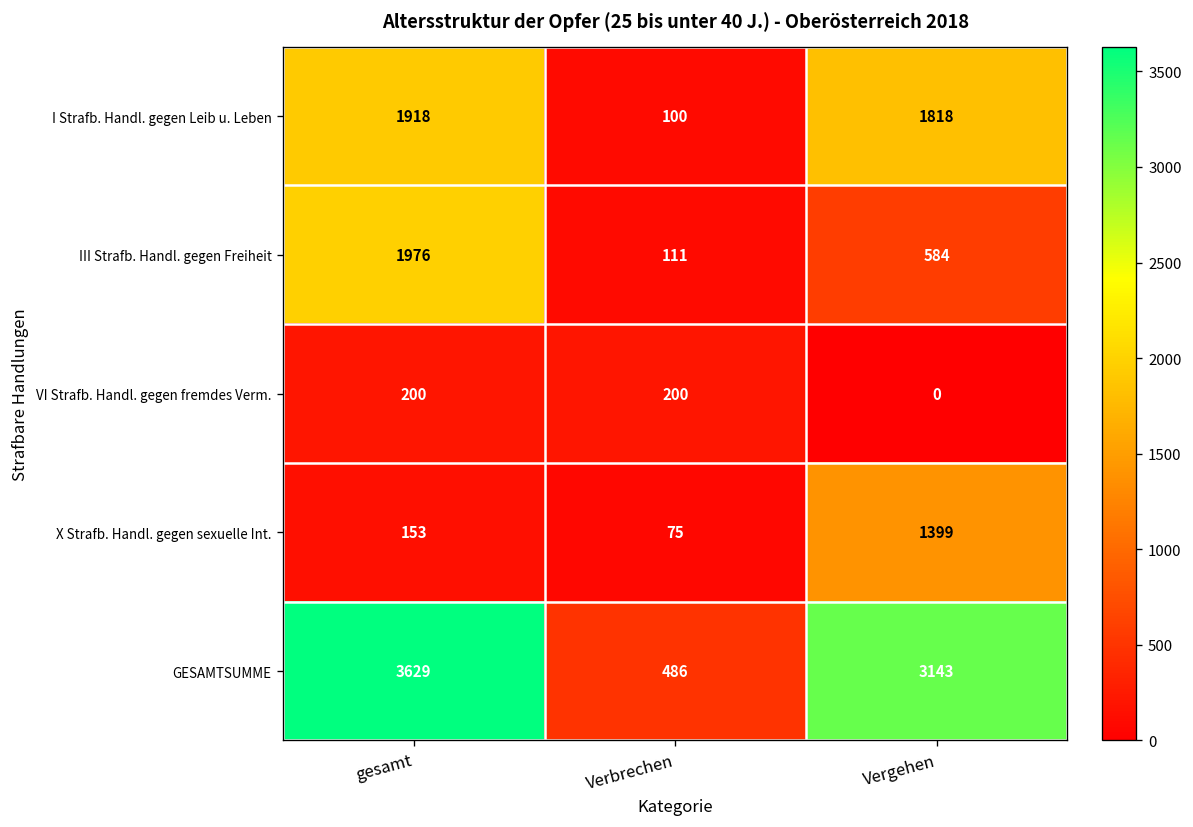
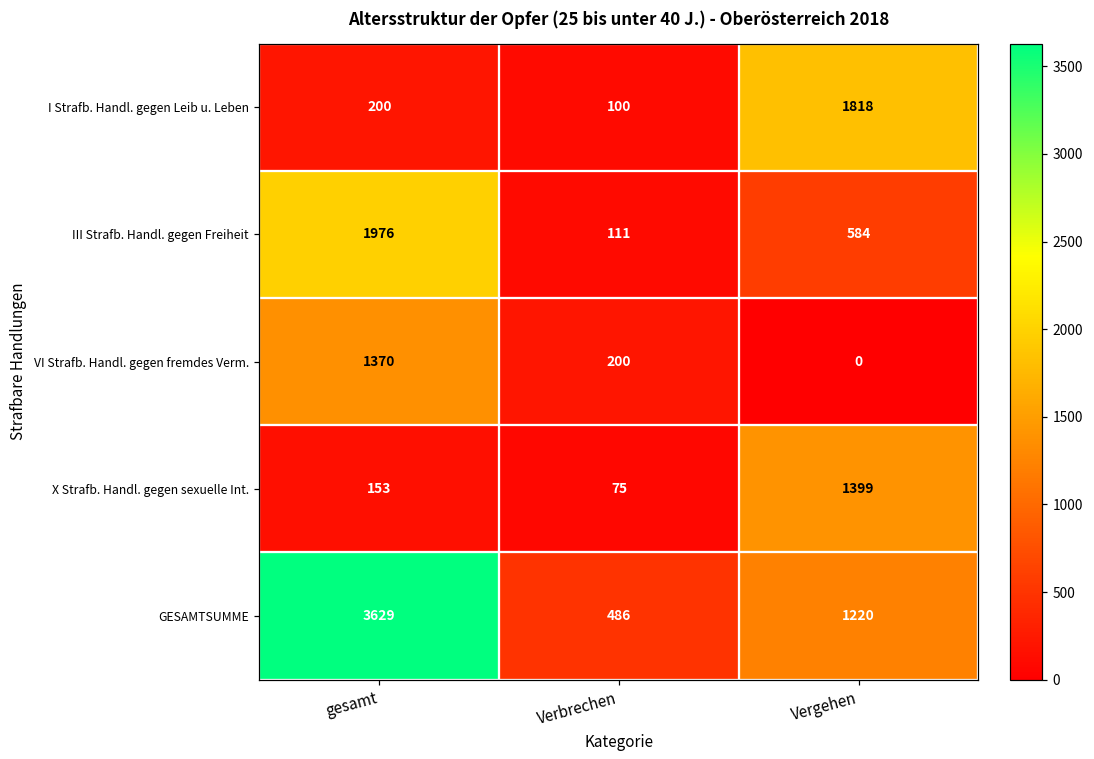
I Strafb. Handl. gegen Leib u. Leben, gesamt: 1918 -> 200
VI Strafb. Handl. gegen fremdes Verm., gesamt: 200 -> 1370
GESAMTSUMME, Vergehen: 3143 -> 1220
